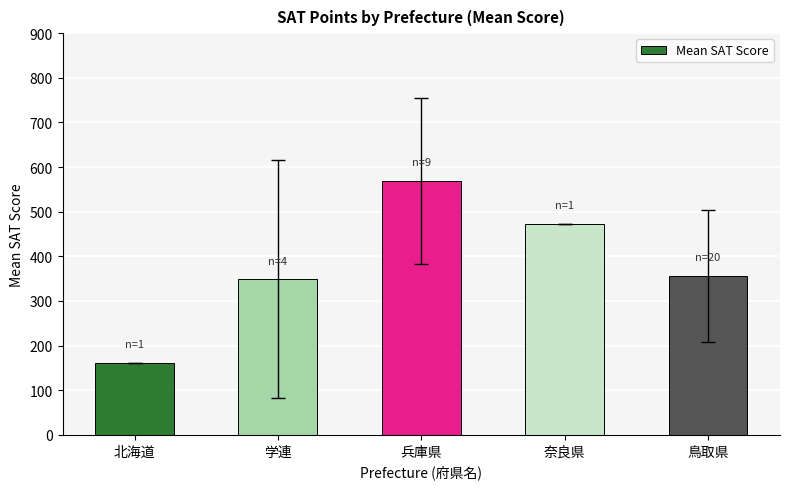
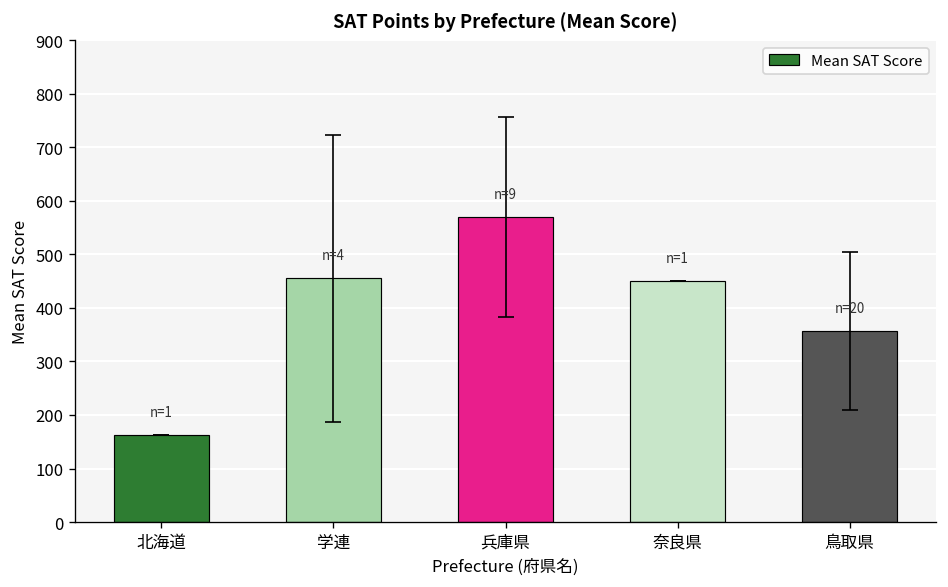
Mean SAT Score, 学連: 350 -> 460
Mean SAT Score, 奈良県: 470 -> 450
